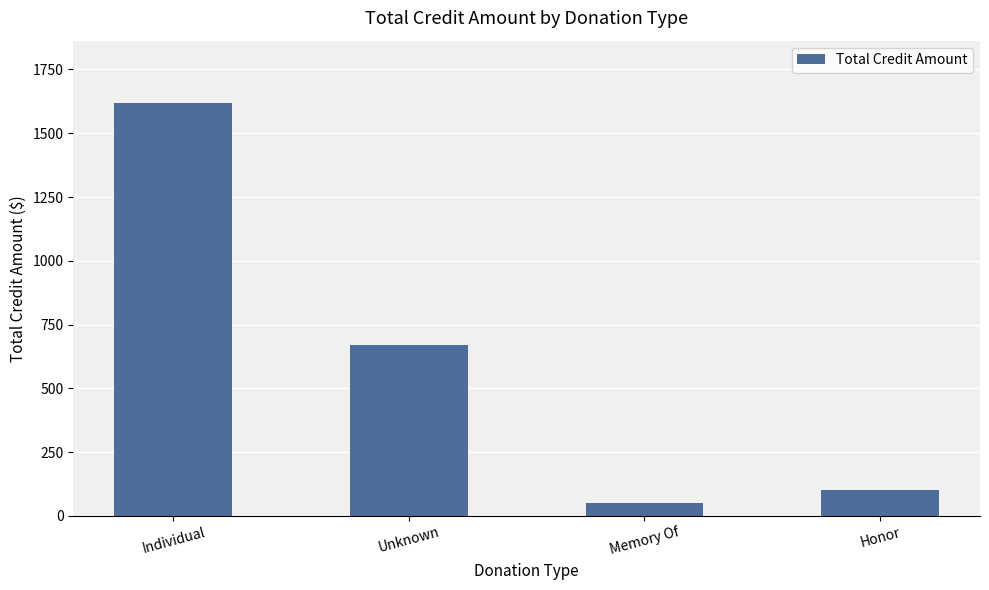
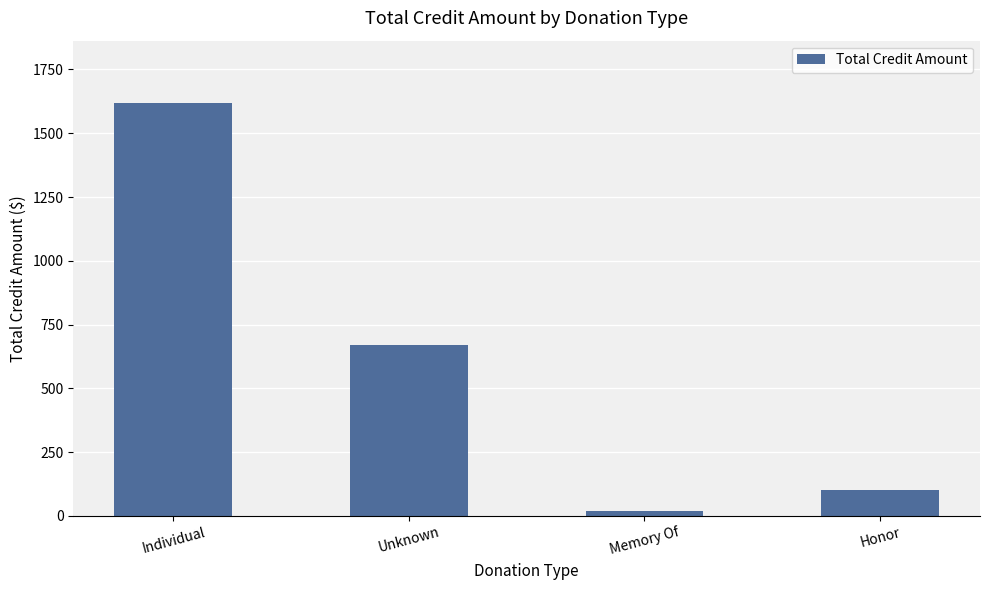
Memory Of: 50 -> 20
